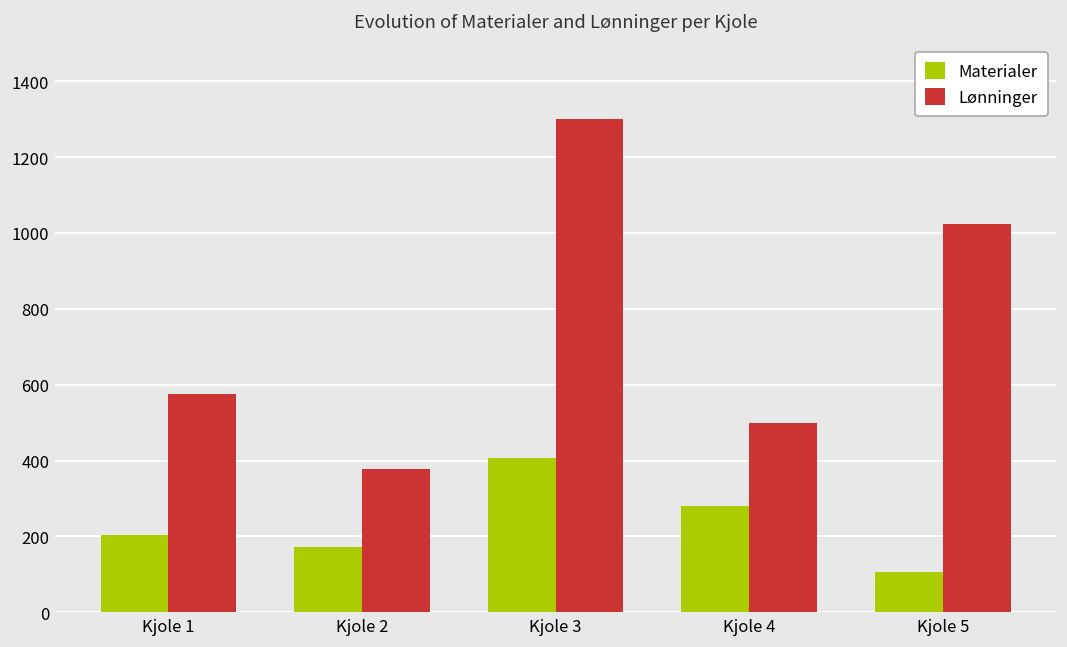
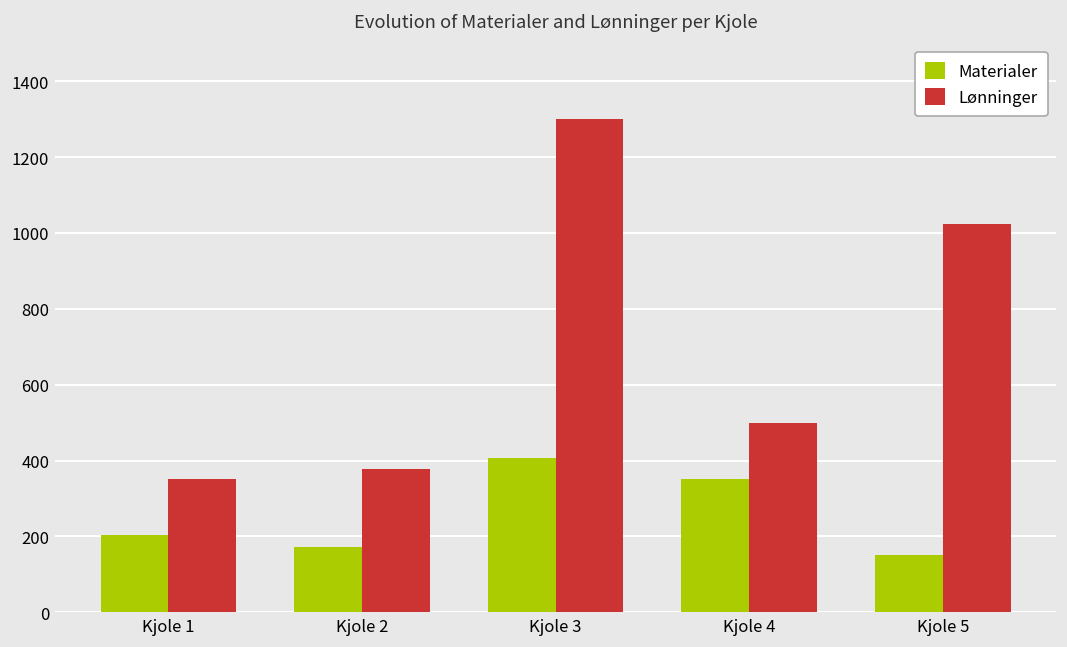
Lønninger, Kjole 1: 580 -> 350
Materialer, Kjole 4: 280 -> 350
Materialer, Kjole 5: 110 -> 150
